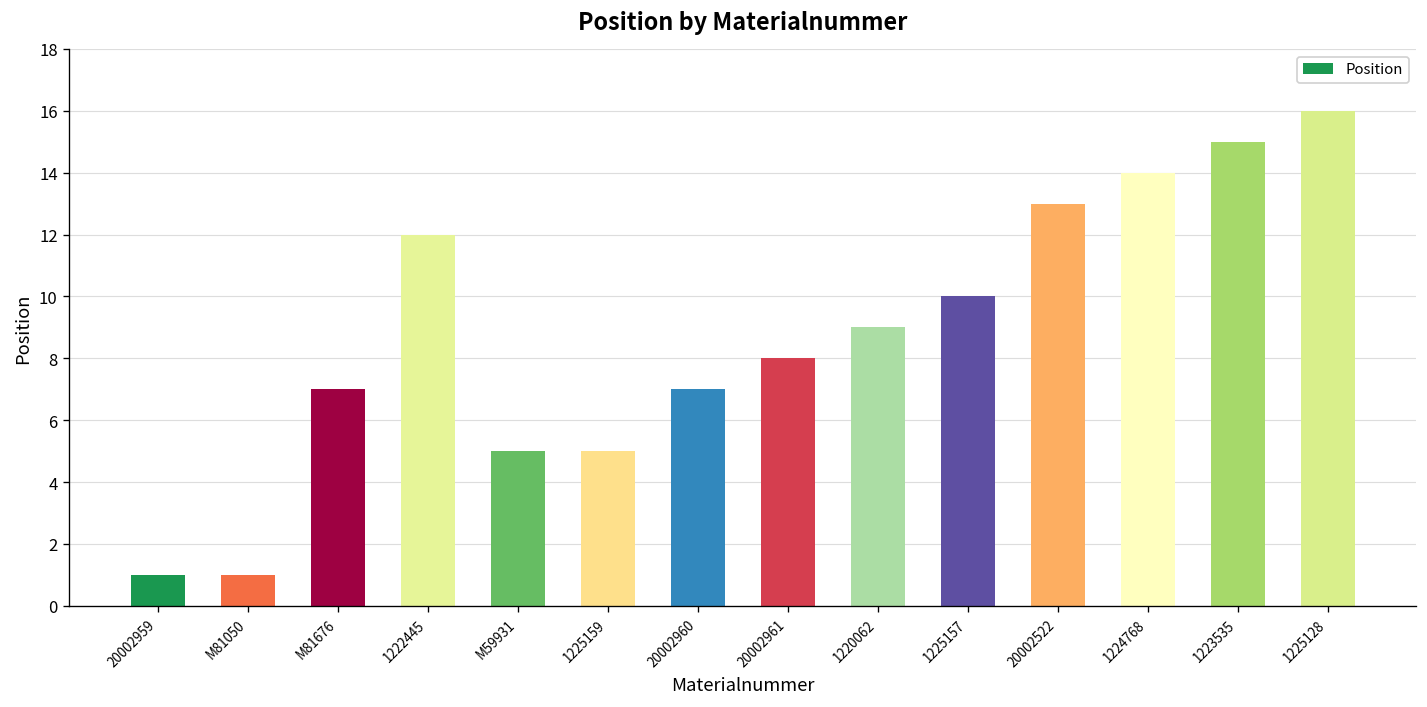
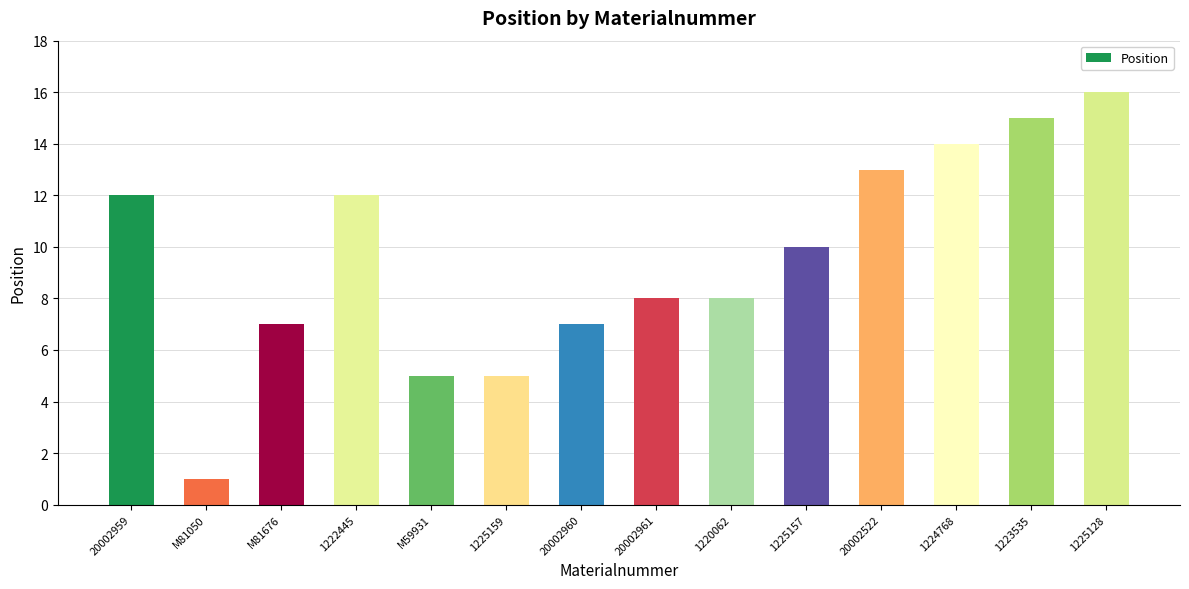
20002959: 1 -> 12
1220062: 9 -> 8
